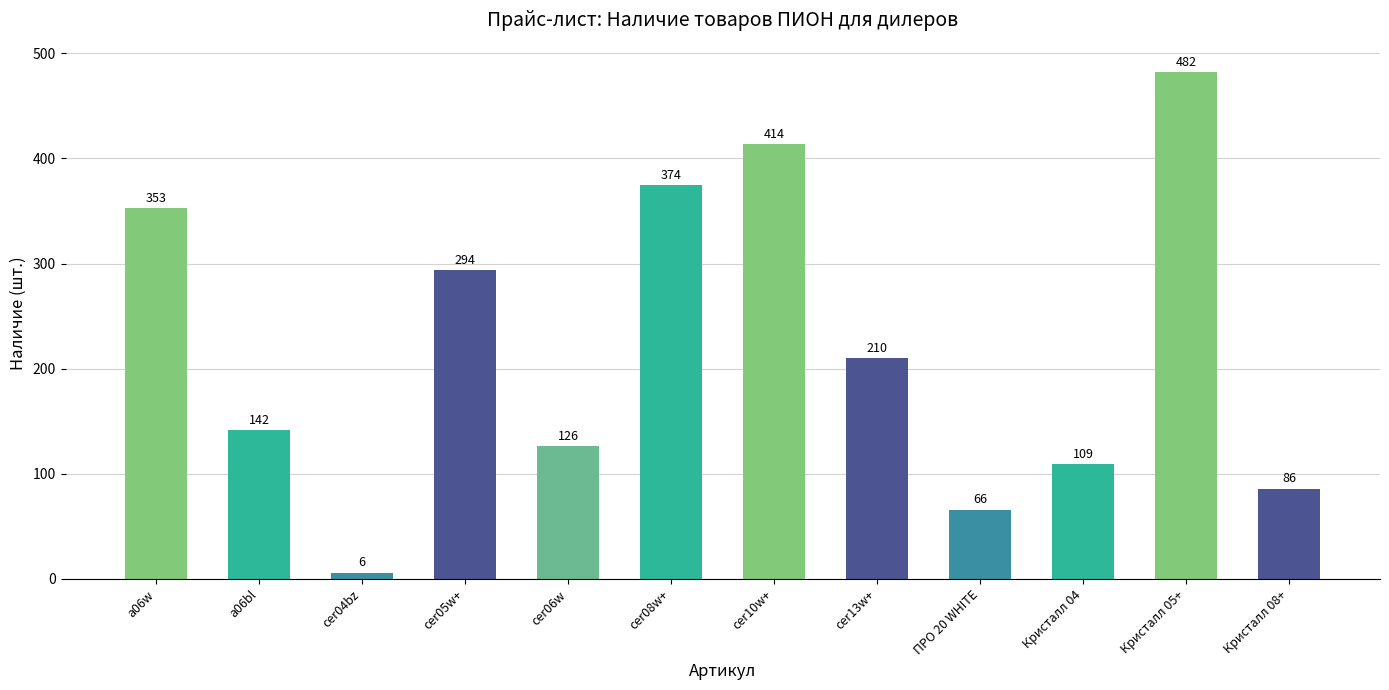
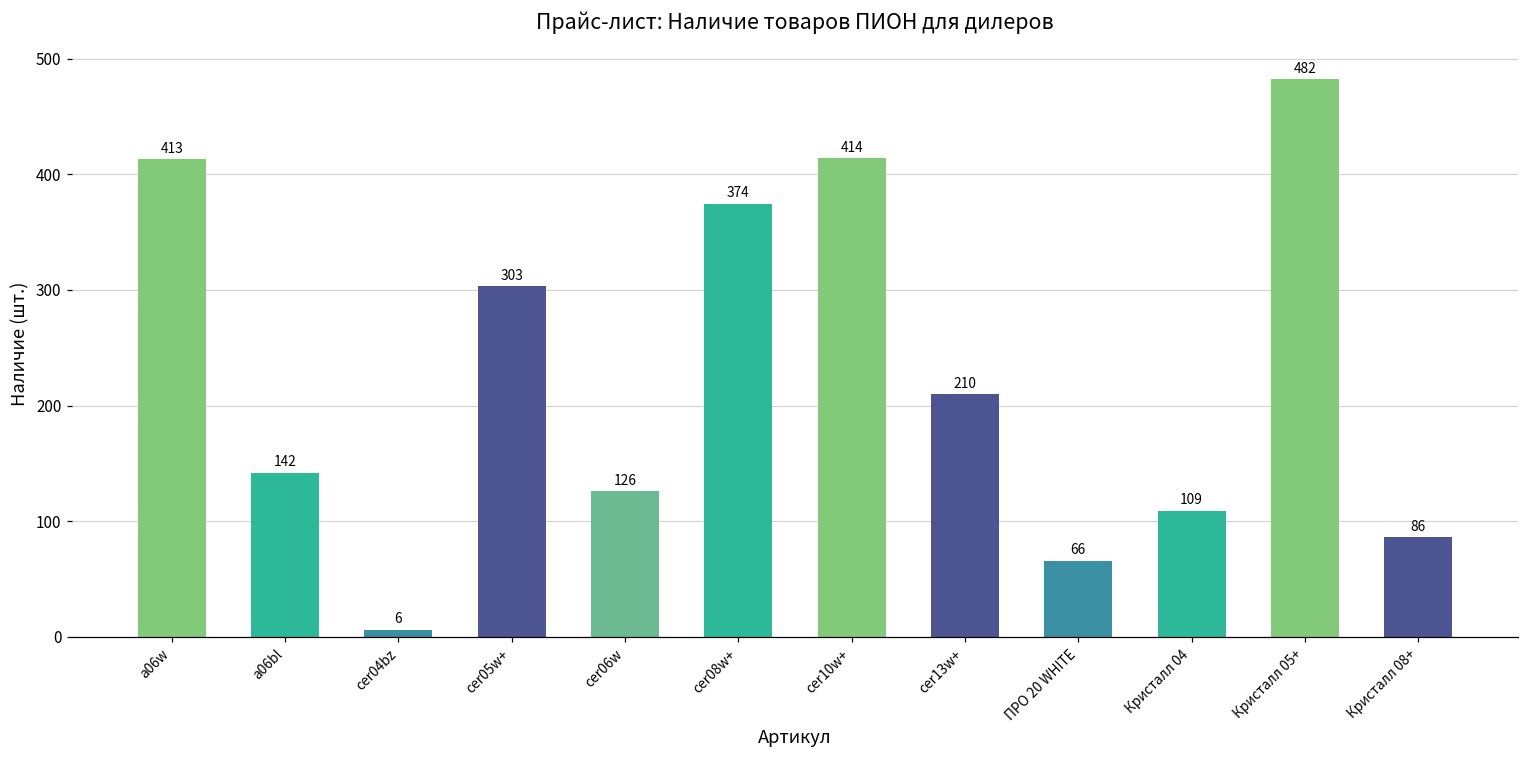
a06w: 353 -> 413
cer05w+: 294 -> 303
